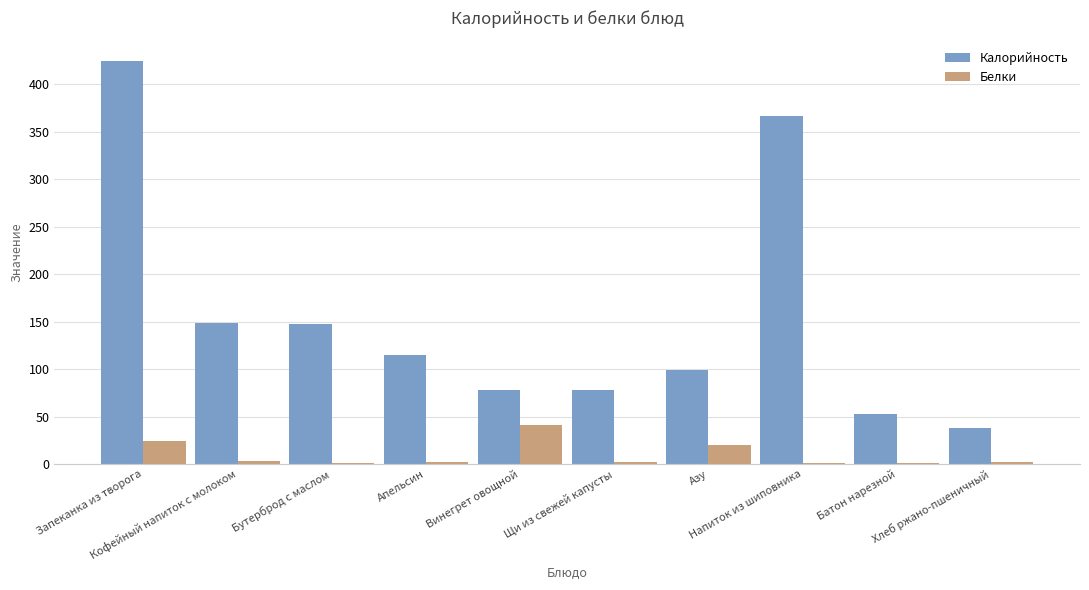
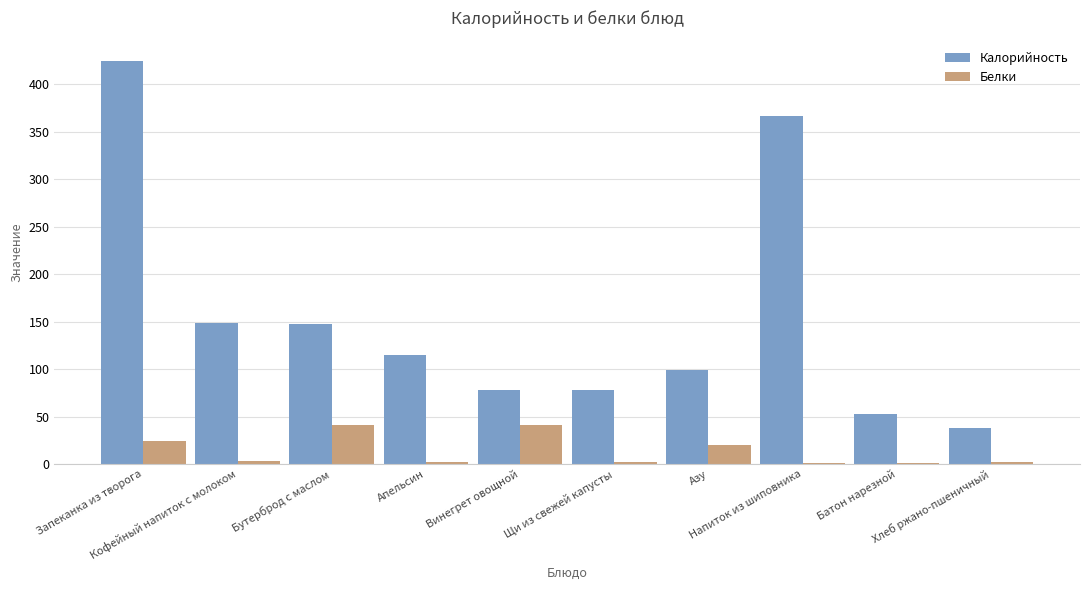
Белки, Бутерброд с маслом: 0 -> 40
